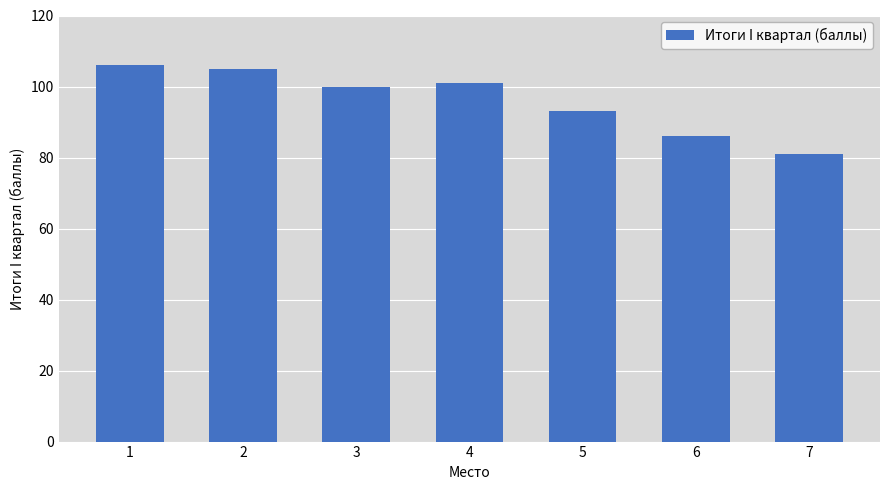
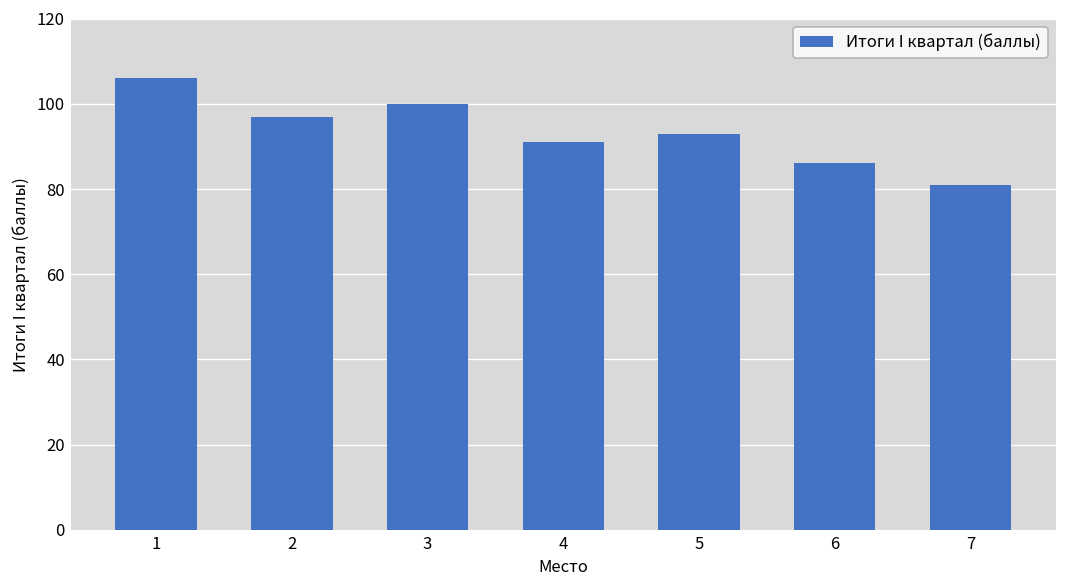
2: 105 -> 97
4: 101 -> 91
